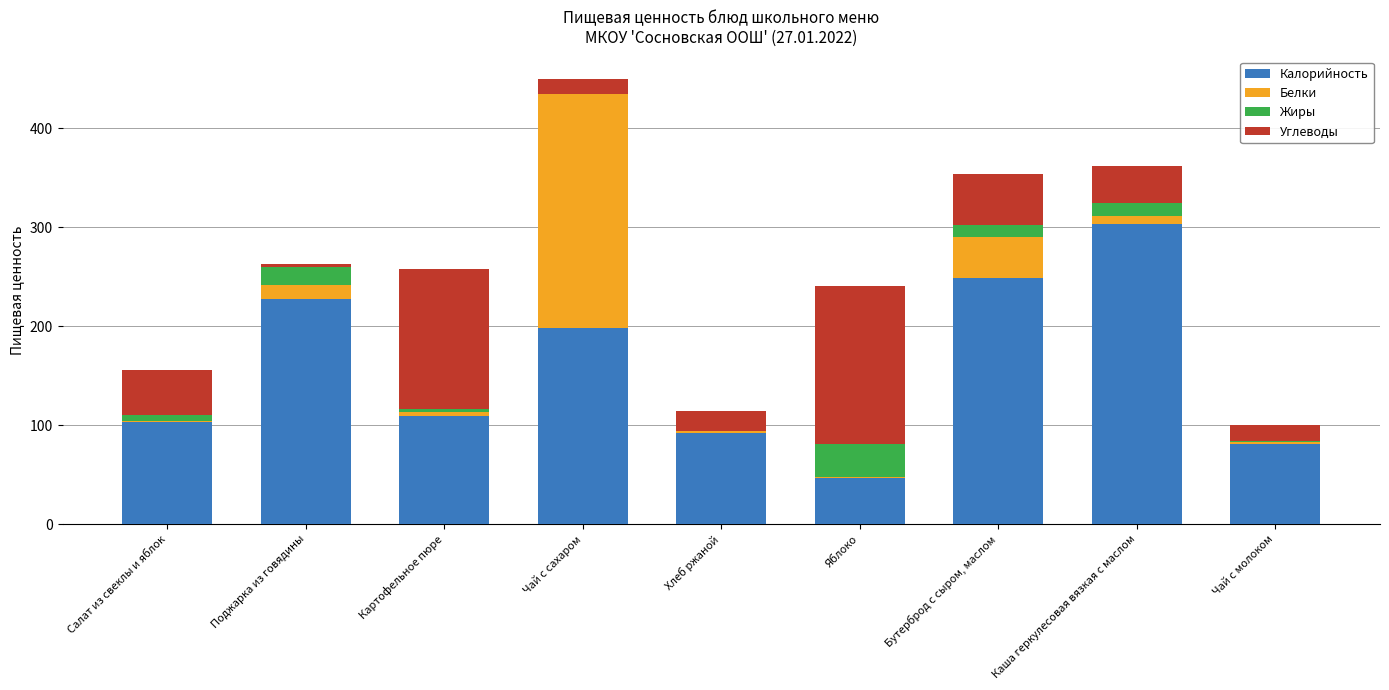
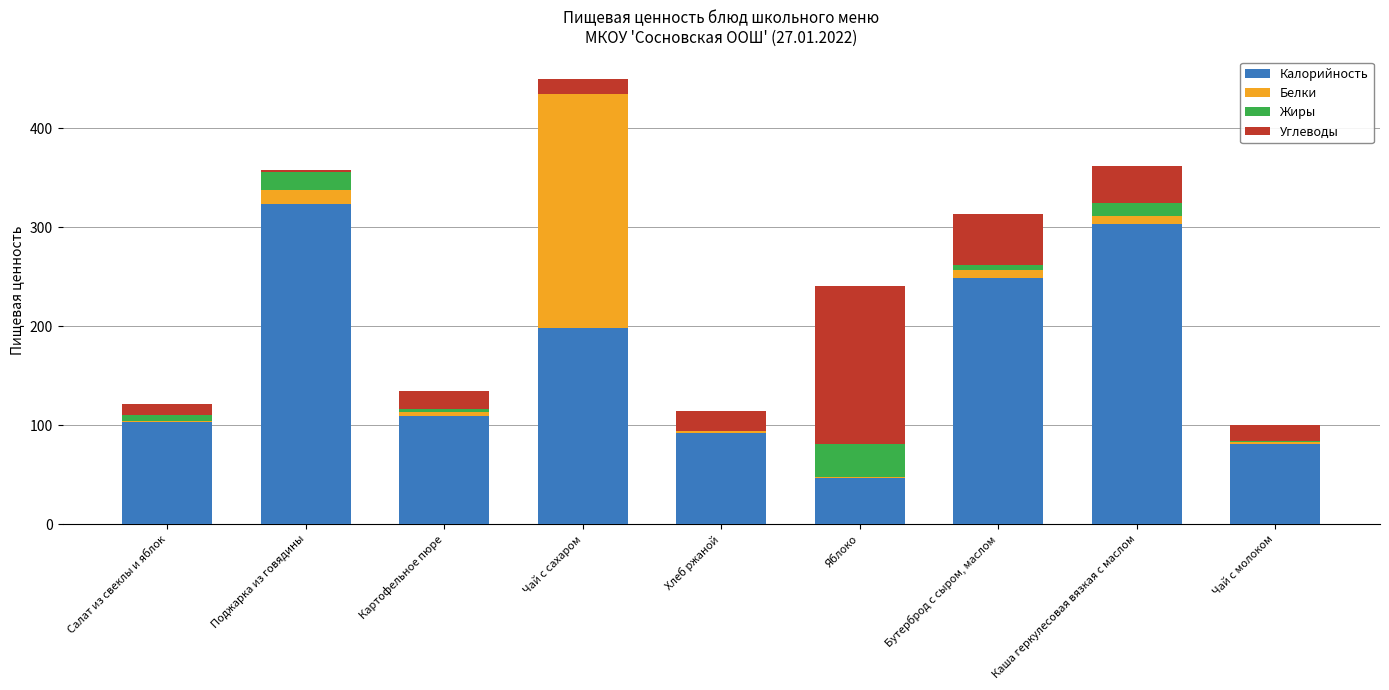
Углеводы, Салат из свеклы и яблок: 50 -> 10
Калорийность, Поджарка из говядины: 230 -> 320
Углеводы, Картофельное пюре: 140 -> 20
Белки, Бутерброд с сыром, маслом: 40 -> 10
Жиры, Бутерброд с сыром, маслом: 10 -> 0
